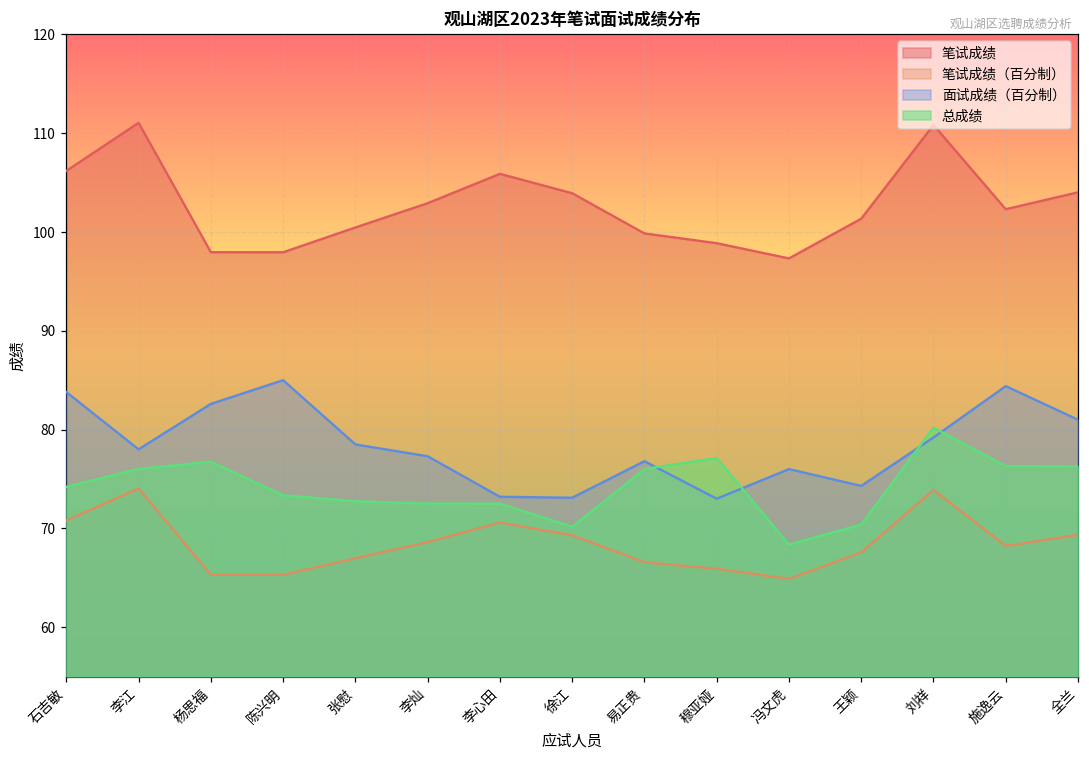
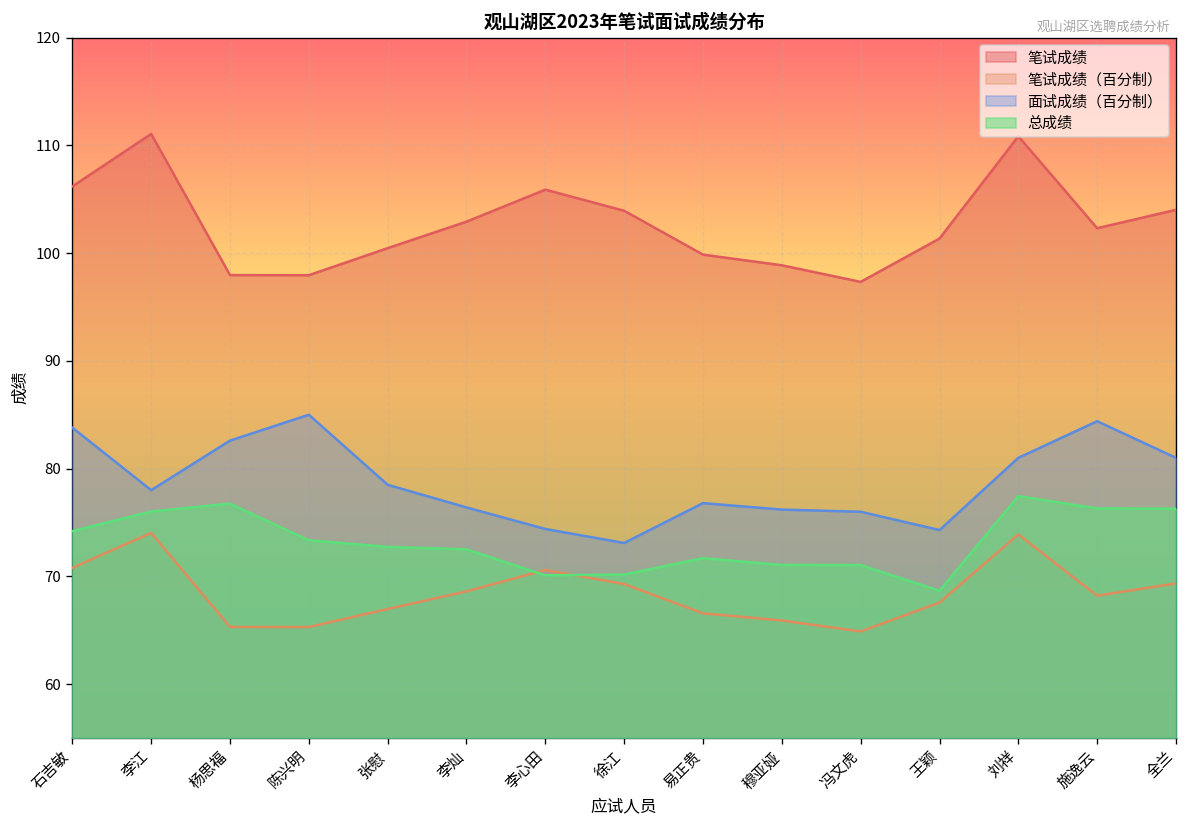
面试成绩（百分制）, 李灿: 77 -> 76
面试成绩（百分制）, 李心田: 73 -> 74
总成绩, 李心田: 73 -> 70
总成绩, 易正贵: 76 -> 72
面试成绩（百分制）, 穆亚娅: 73 -> 76
总成绩, 穆亚娅: 77 -> 71
总成绩, 冯文虎: 68 -> 71
总成绩, 王颖: 70 -> 69
面试成绩（百分制）, 刘祥: 79 -> 81
总成绩, 刘祥: 80 -> 77
